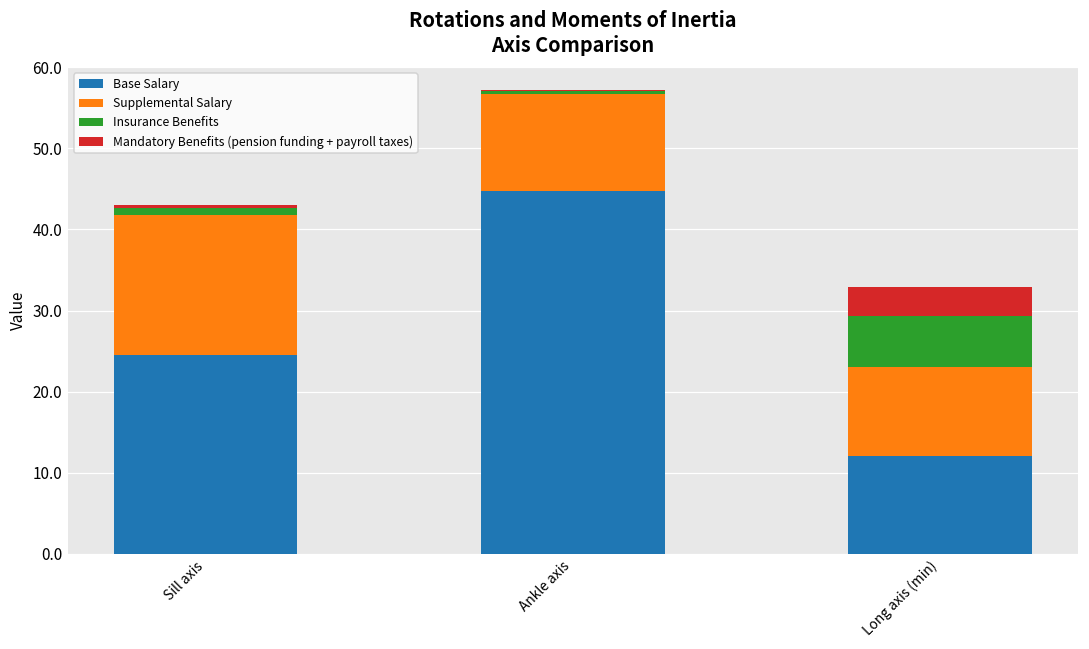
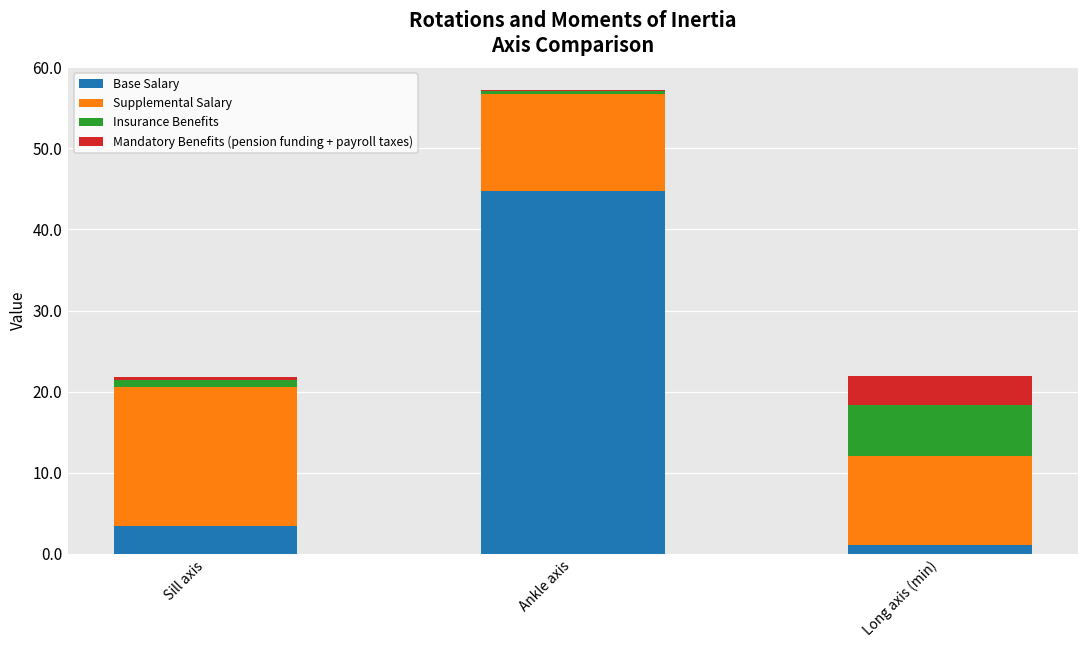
Base Salary, Sill axis: 25 -> 3
Base Salary, Long axis (min): 12 -> 1
